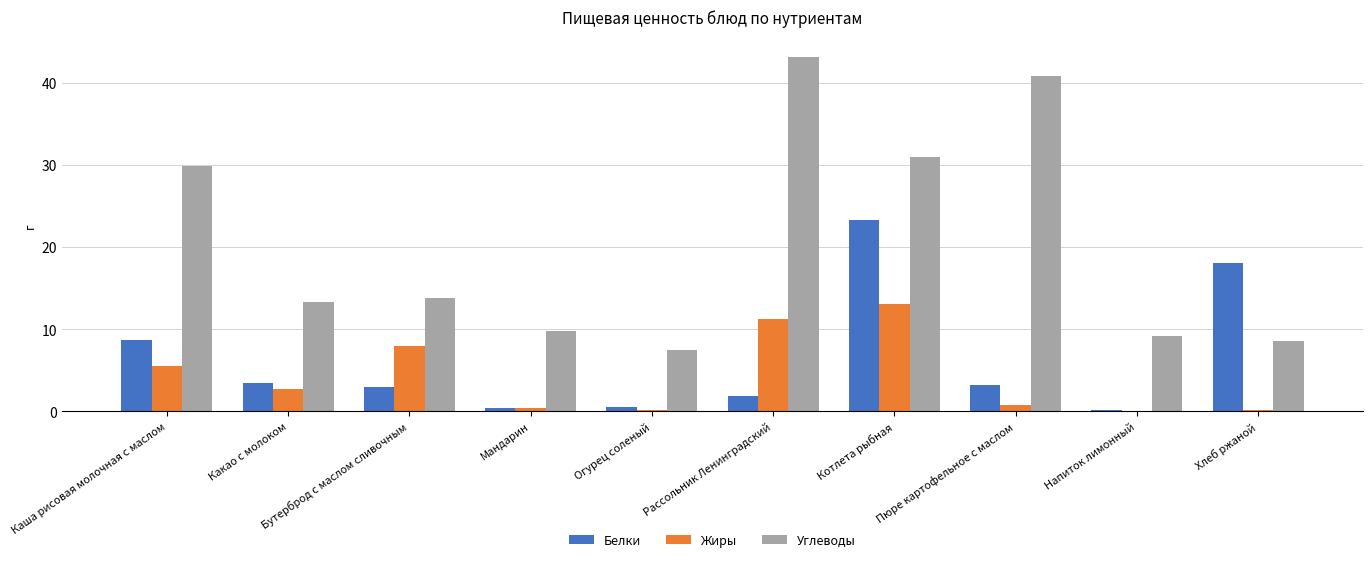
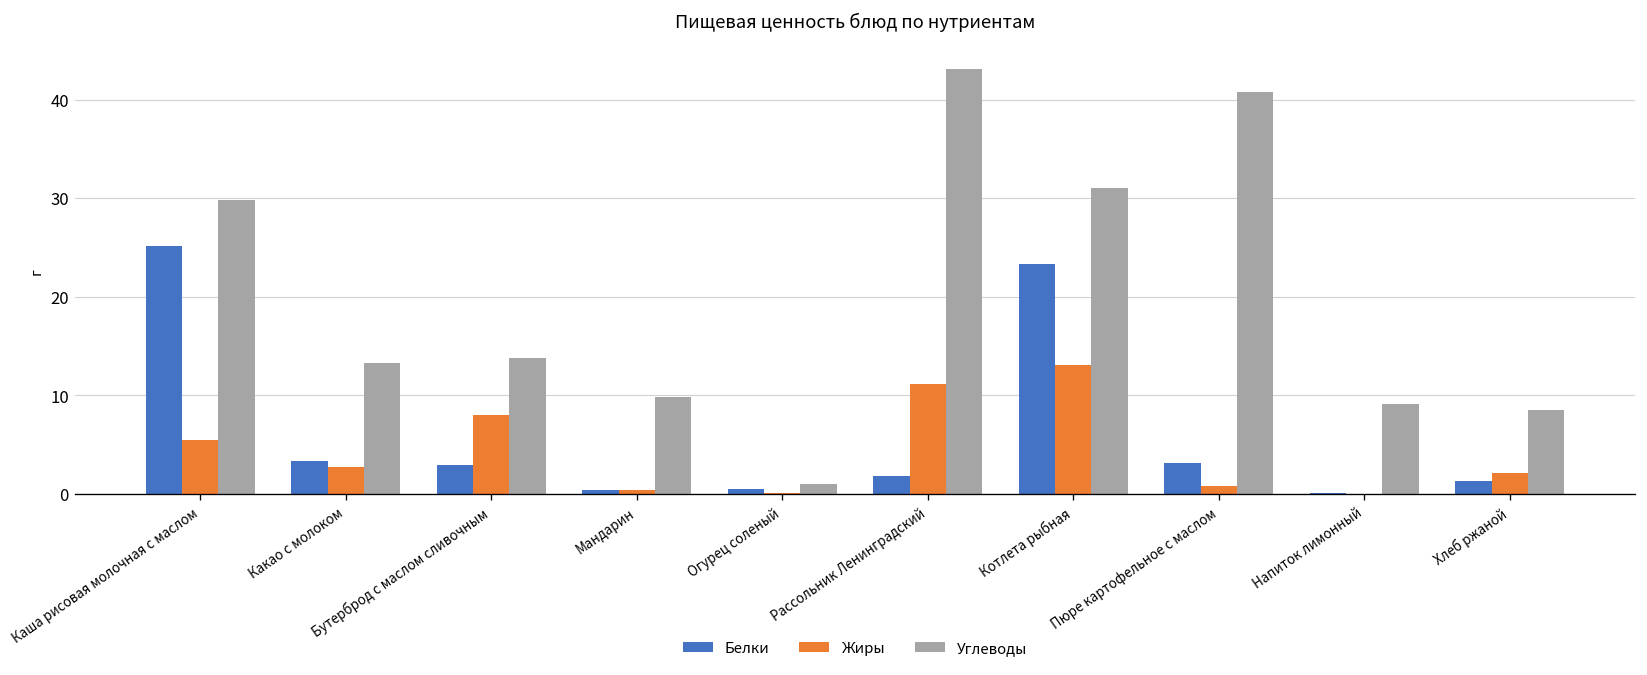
Белки, Каша рисовая молочная с маслом: 9 -> 25
Углеводы, Огурец соленый: 8 -> 1
Белки, Хлеб ржаной: 18 -> 1
Жиры, Хлеб ржаной: 0 -> 2
